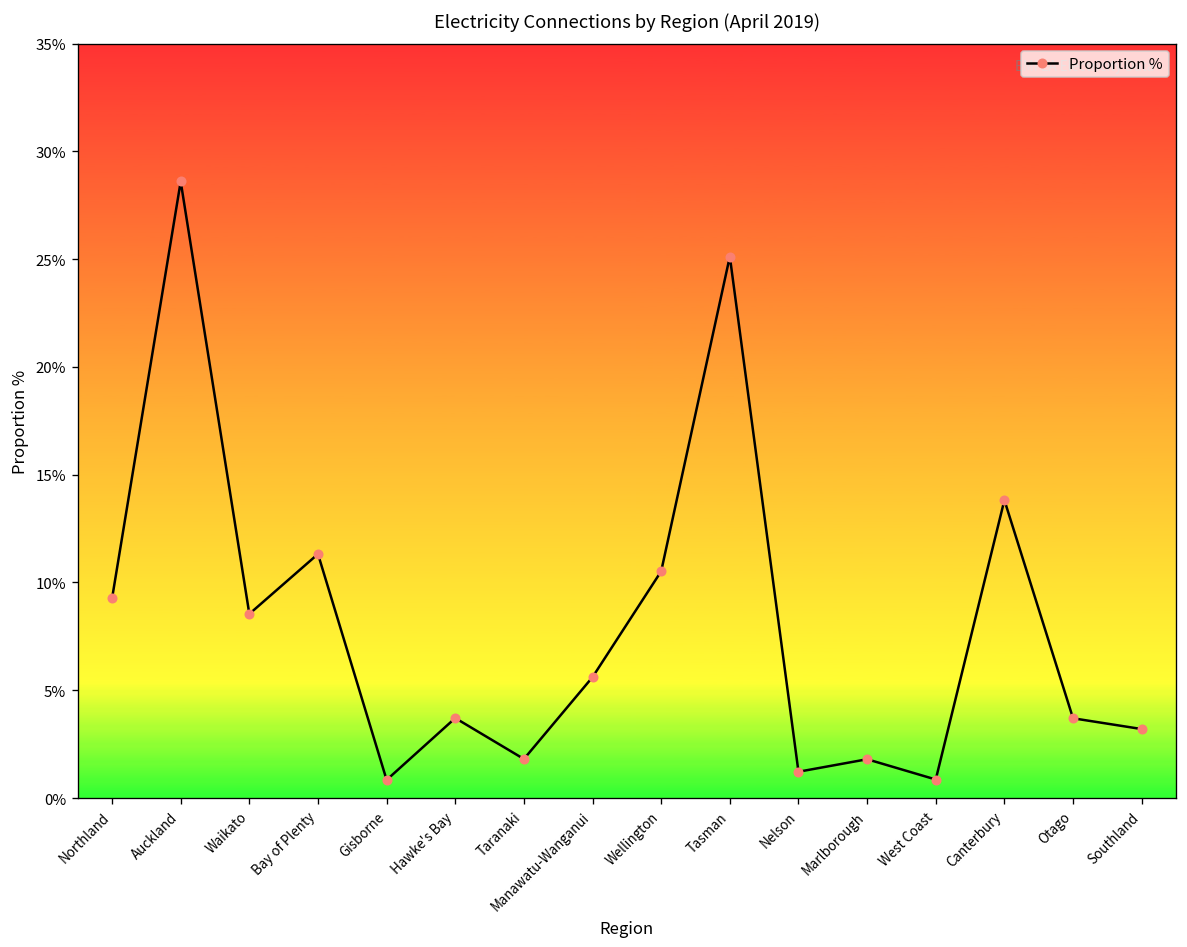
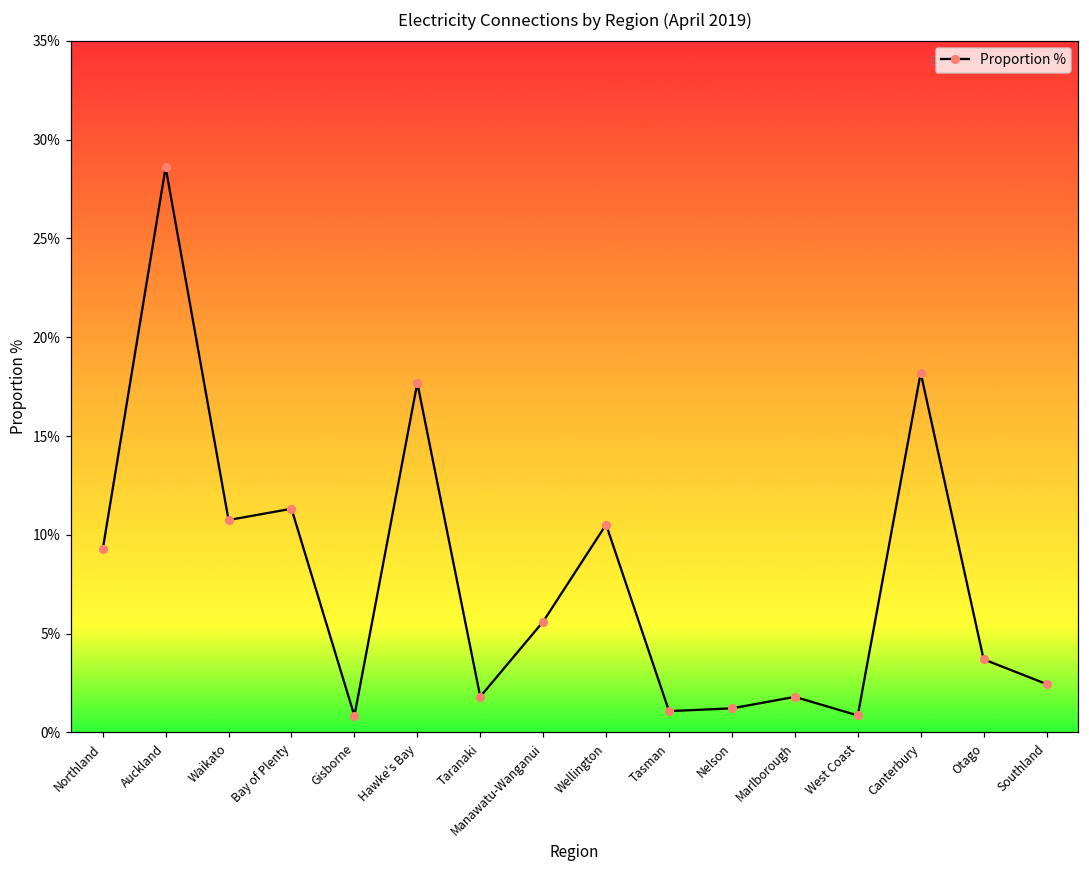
Waikato: 8.5% -> 10.8%
Hawke's Bay: 3.7% -> 17.7%
Tasman: 25.1% -> 1.1%
Canterbury: 13.8% -> 18.2%
Southland: 3.2% -> 2.5%
